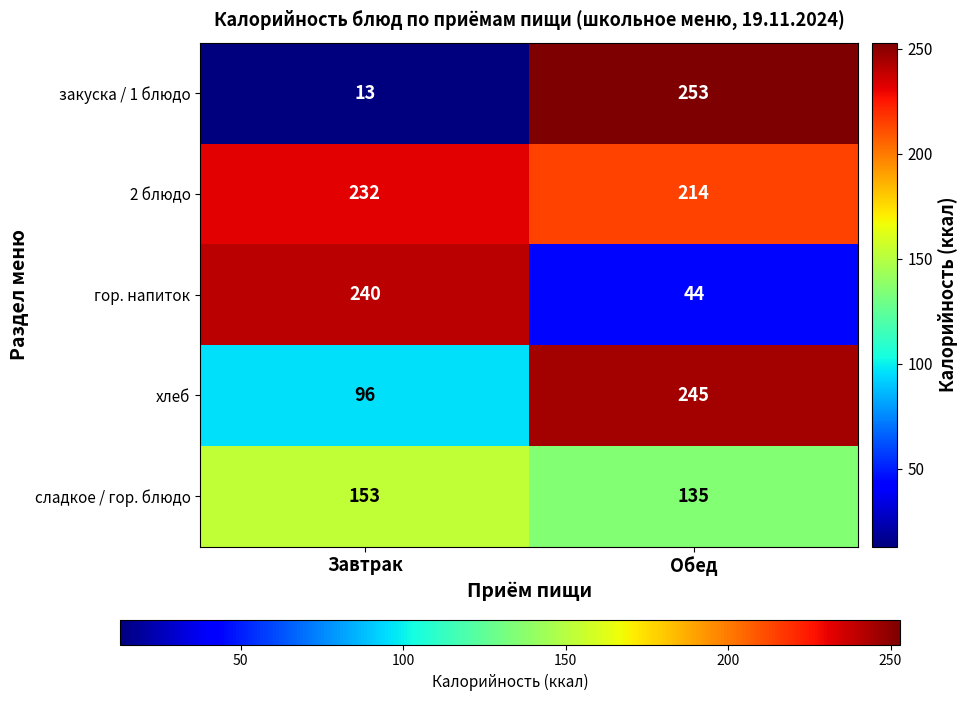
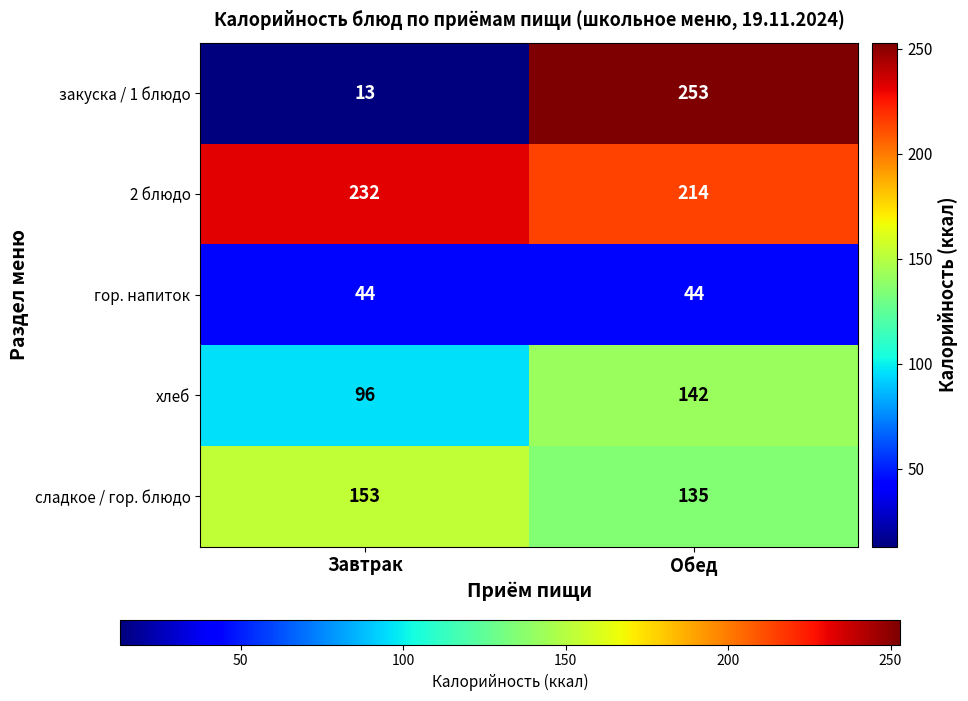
гор. напиток, Завтрак: 240 -> 44
хлеб, Обед: 245 -> 142
